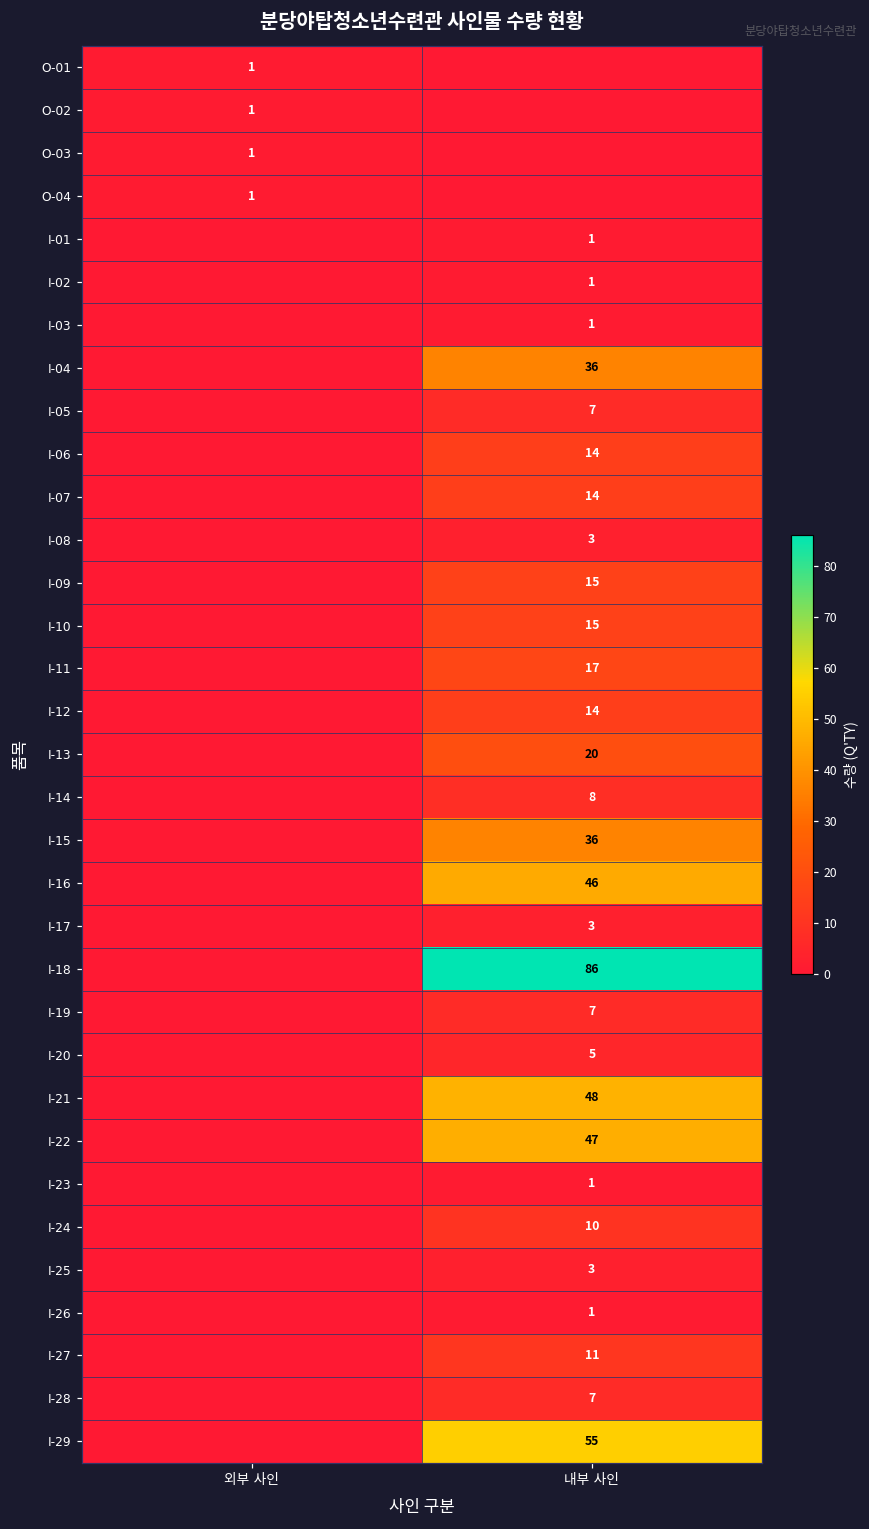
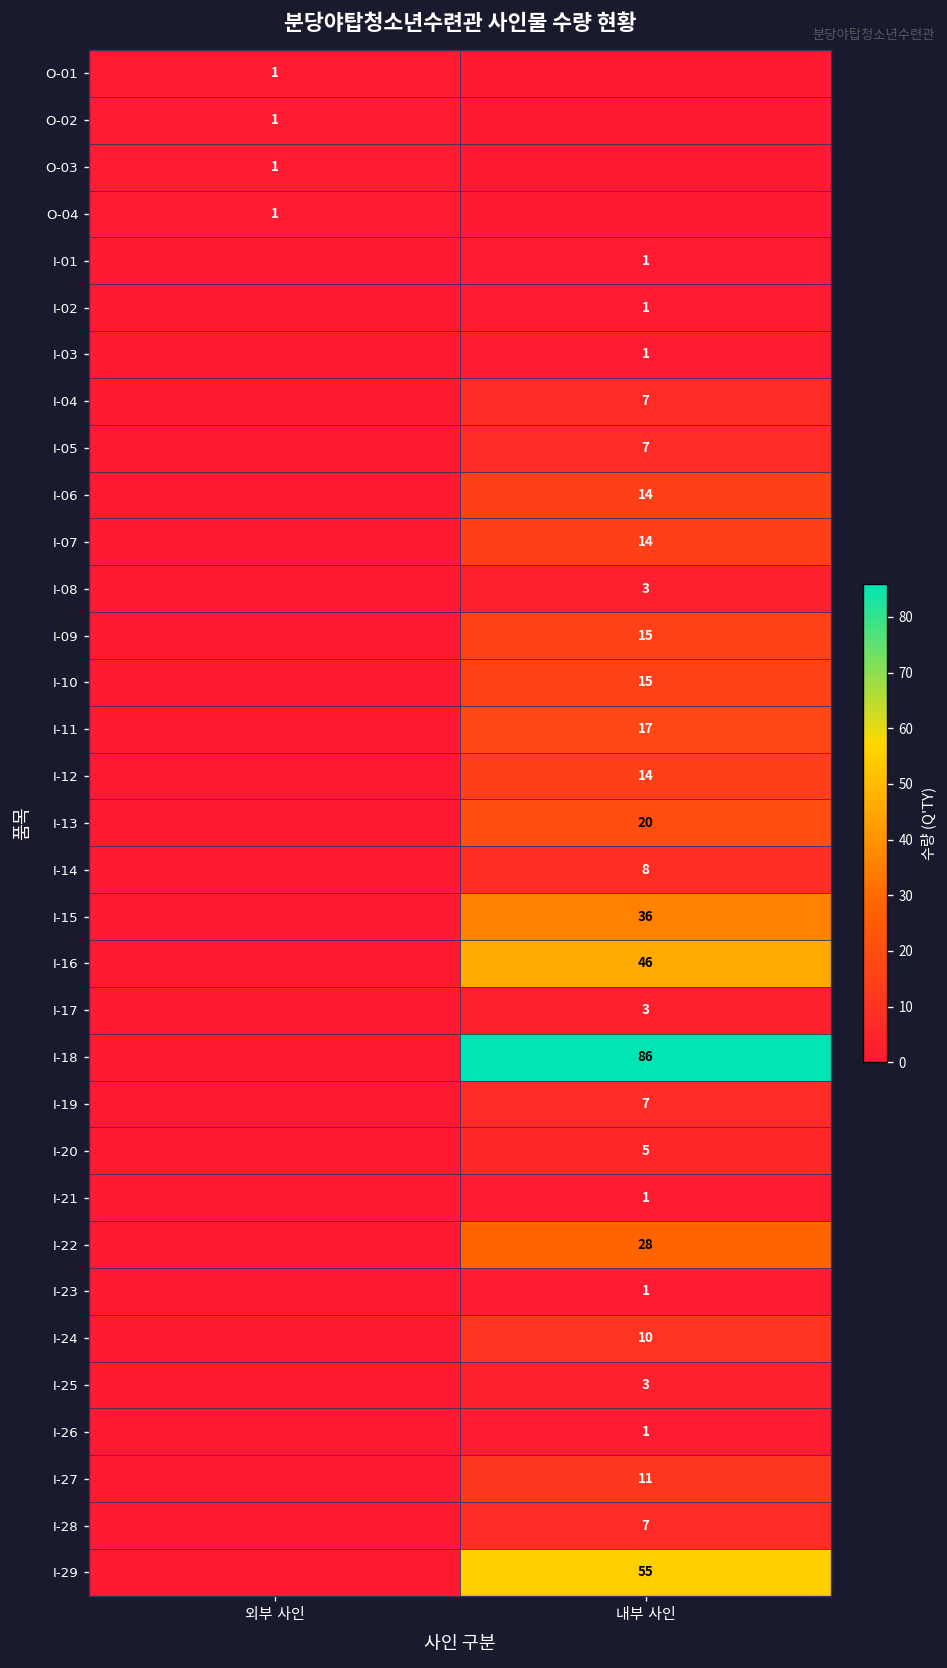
I-04, 내부 사인: 36 -> 7
I-21, 내부 사인: 48 -> 1
I-22, 내부 사인: 47 -> 28
